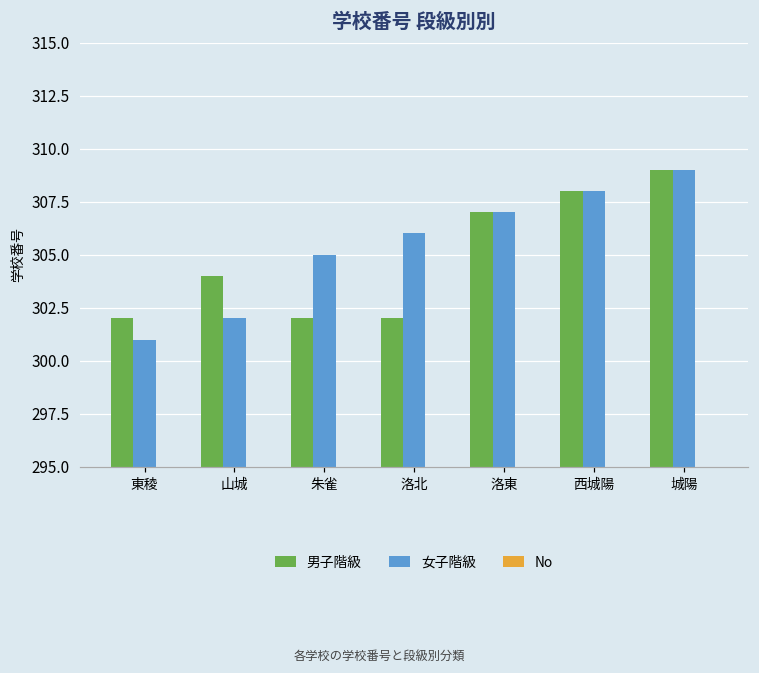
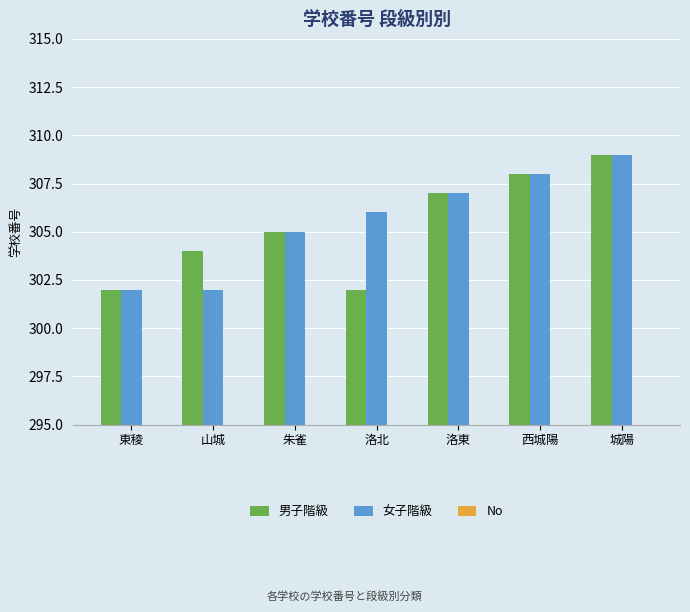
女子階級, 東稜: 301 -> 302
男子階級, 朱雀: 302 -> 305
